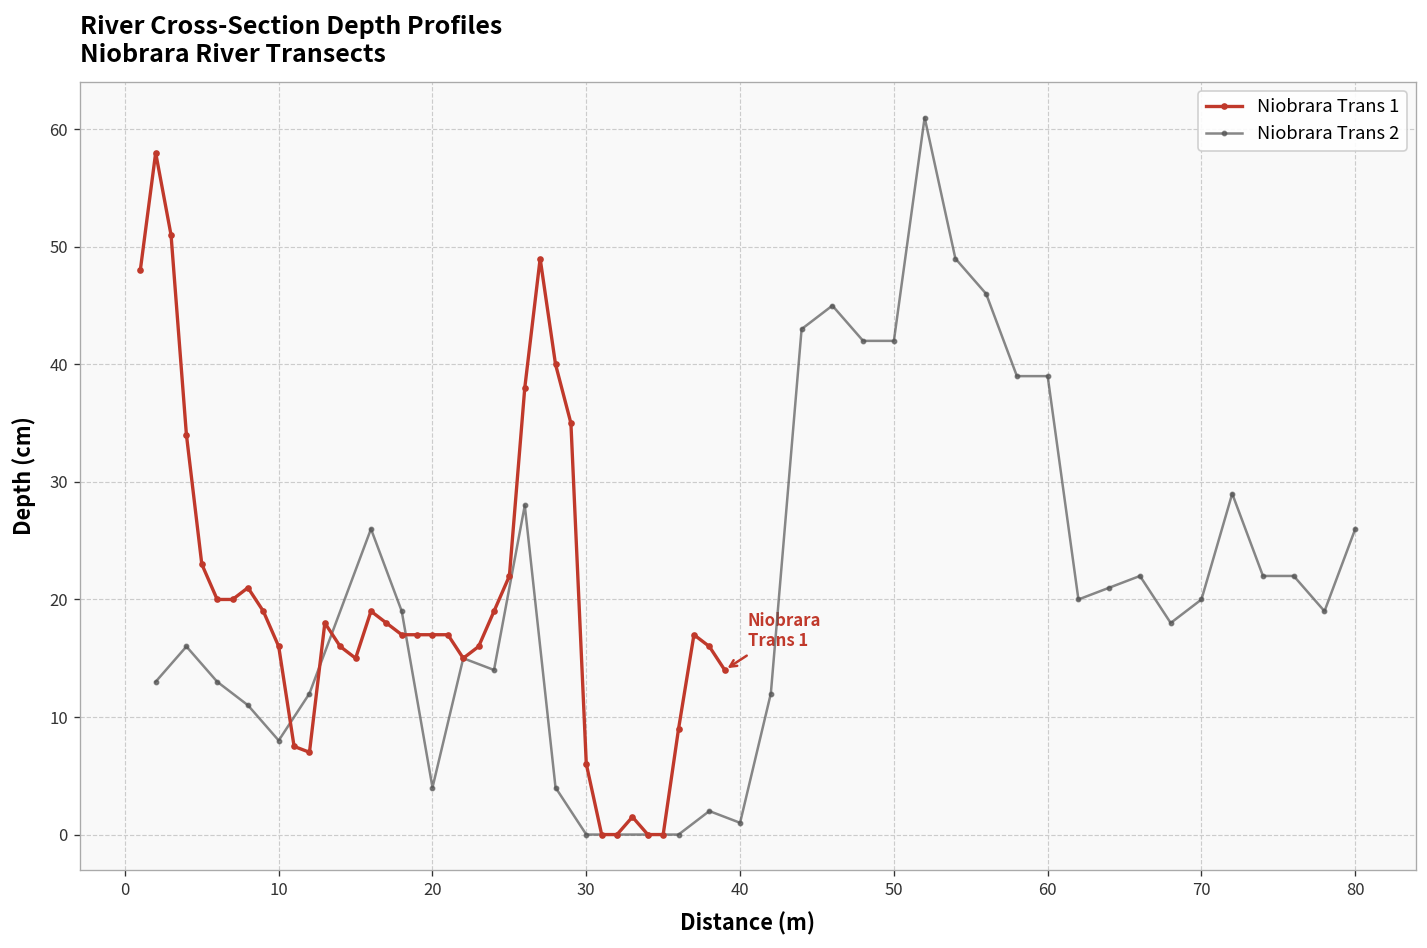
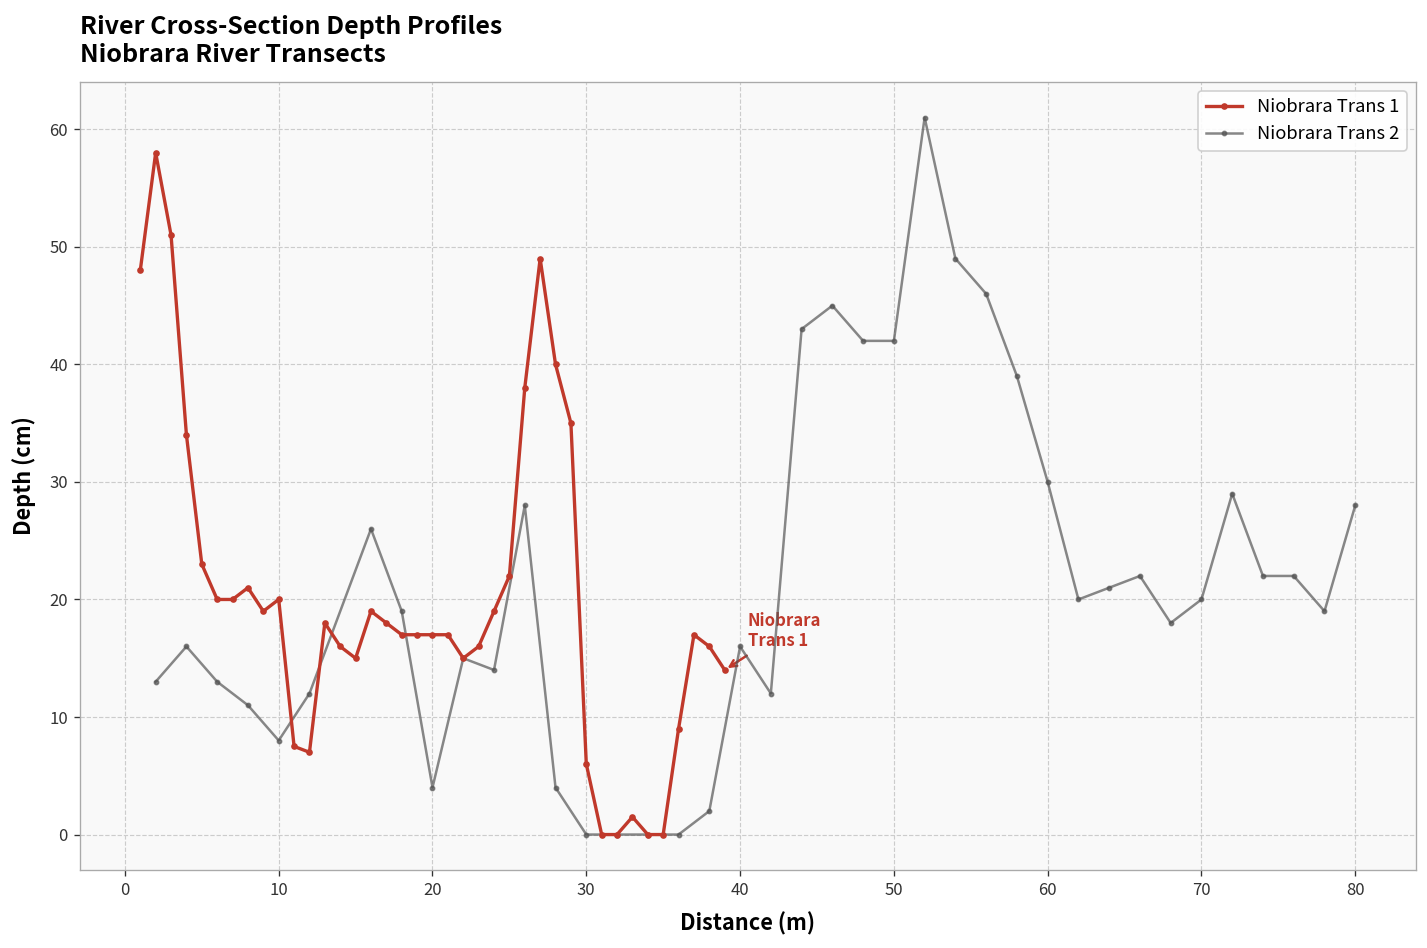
Niobrara Trans 1, 10: 16 -> 20
Niobrara Trans 2, 40: 1 -> 16
Niobrara Trans 2, 60: 39 -> 30
Niobrara Trans 2, 80: 26 -> 28
